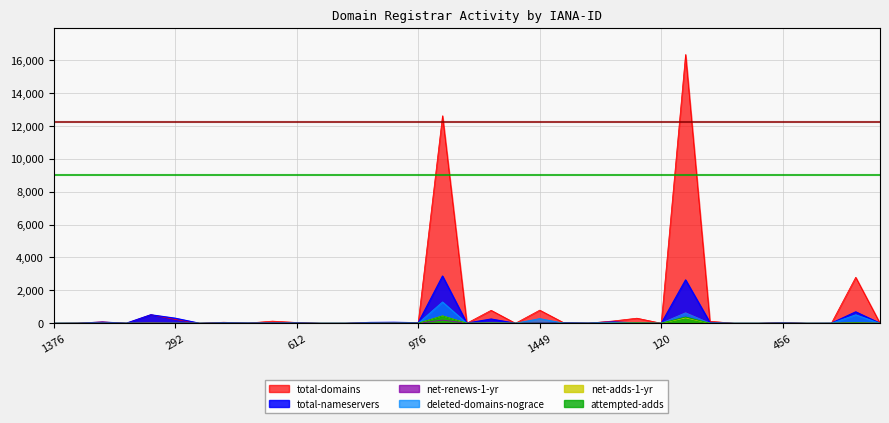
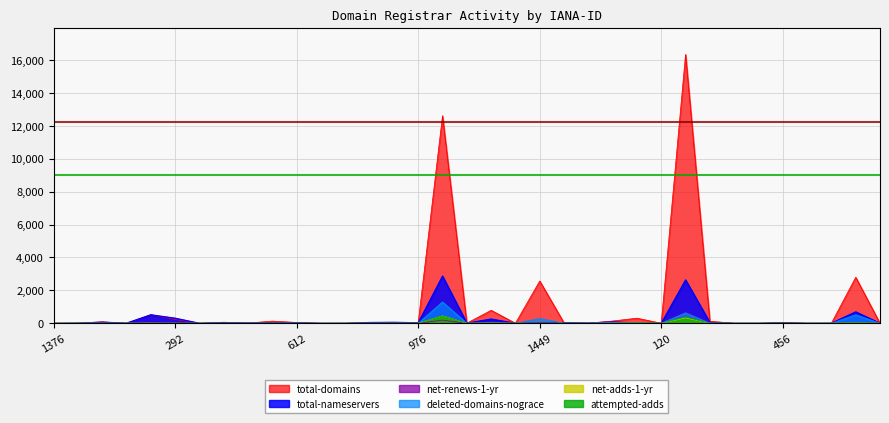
total-domains, 1449: 800 -> 2,600
